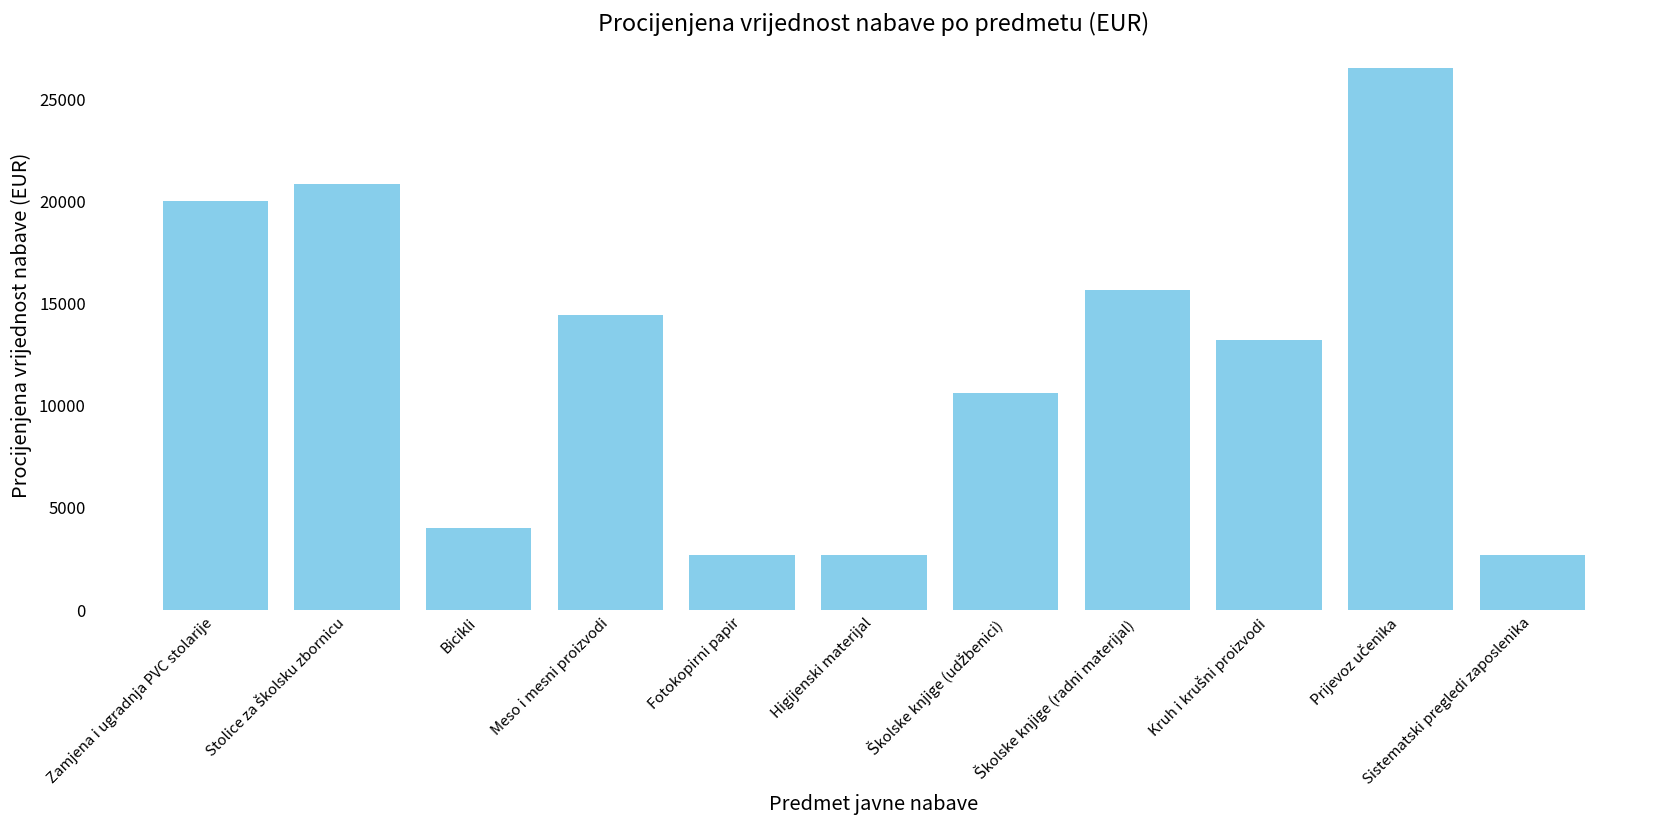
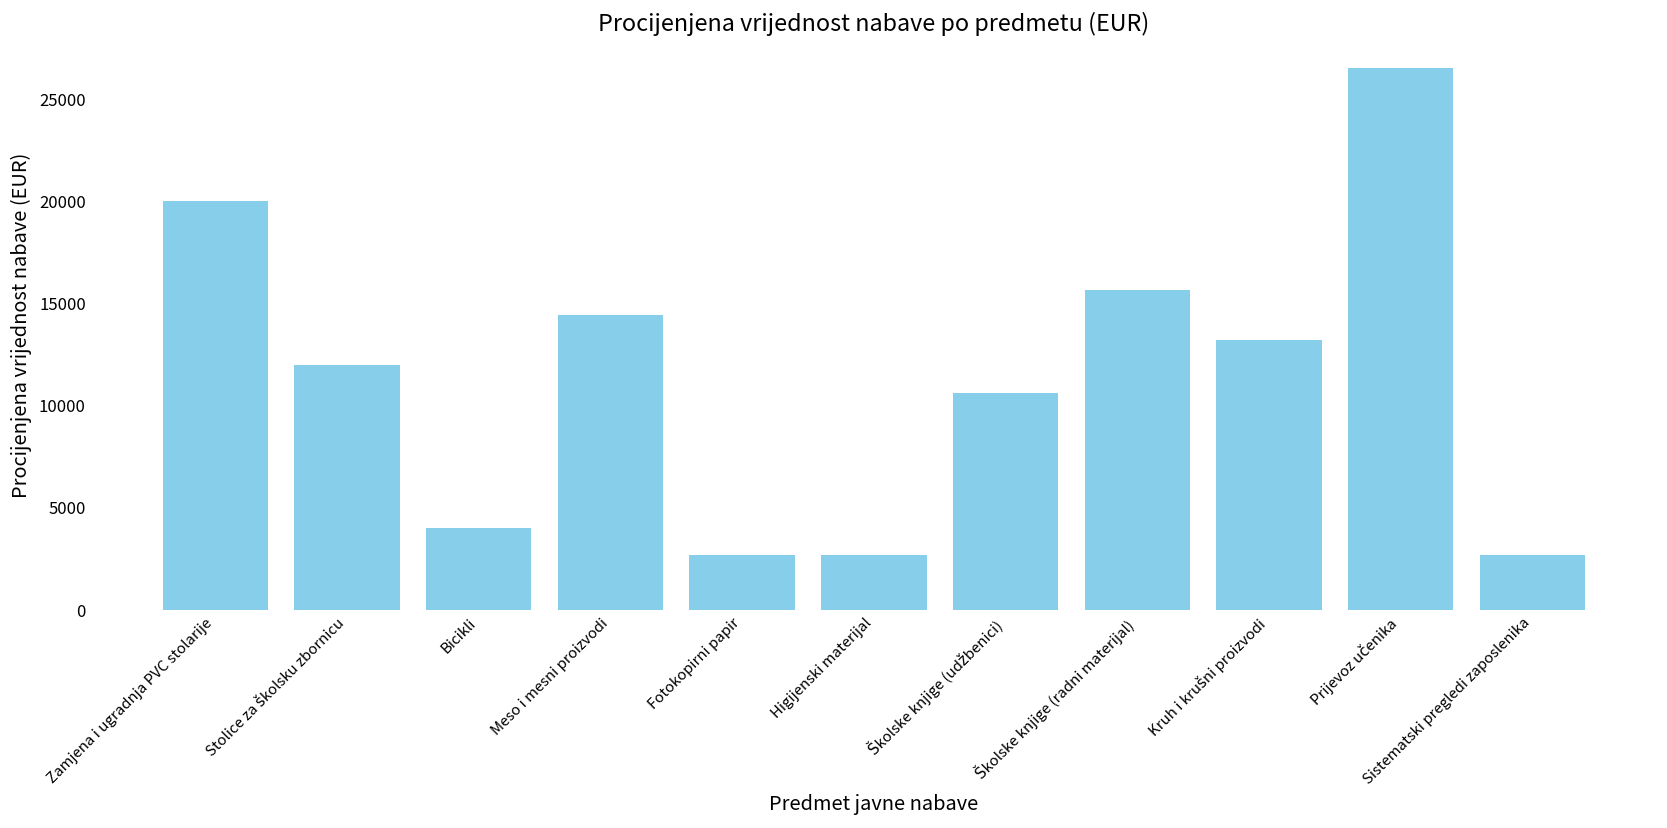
Stolice za školsku zbornicu: 20800 -> 12000
